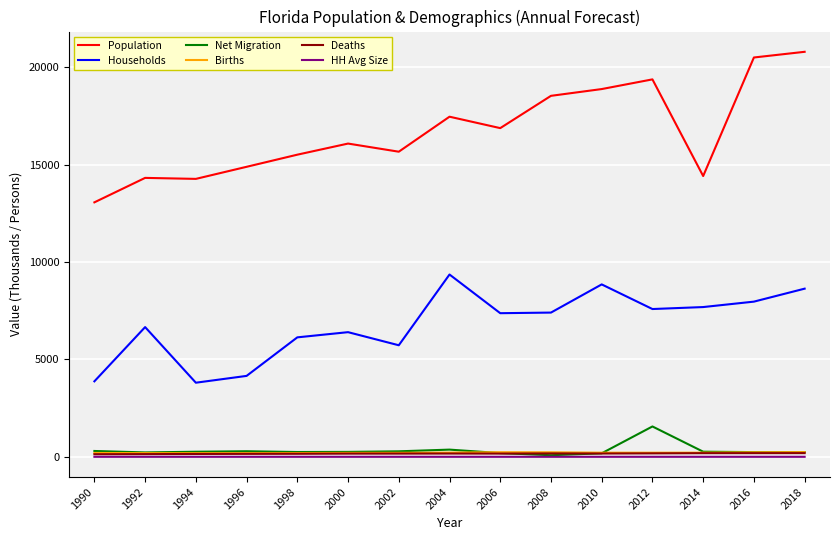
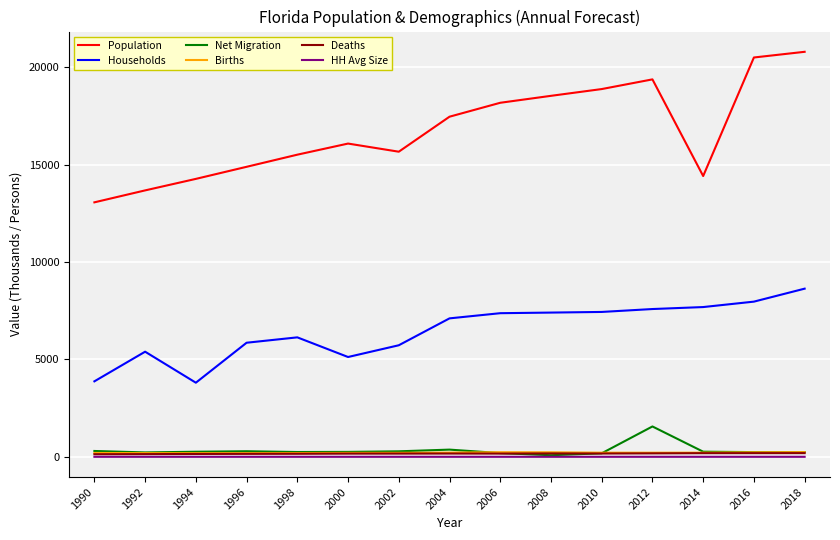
Population, 1992: 14300 -> 13700
Households, 1992: 6700 -> 5400
Households, 1996: 4200 -> 5900
Households, 2000: 6400 -> 5100
Households, 2004: 9400 -> 7100
Population, 2006: 16900 -> 18200
Households, 2010: 8900 -> 7400
